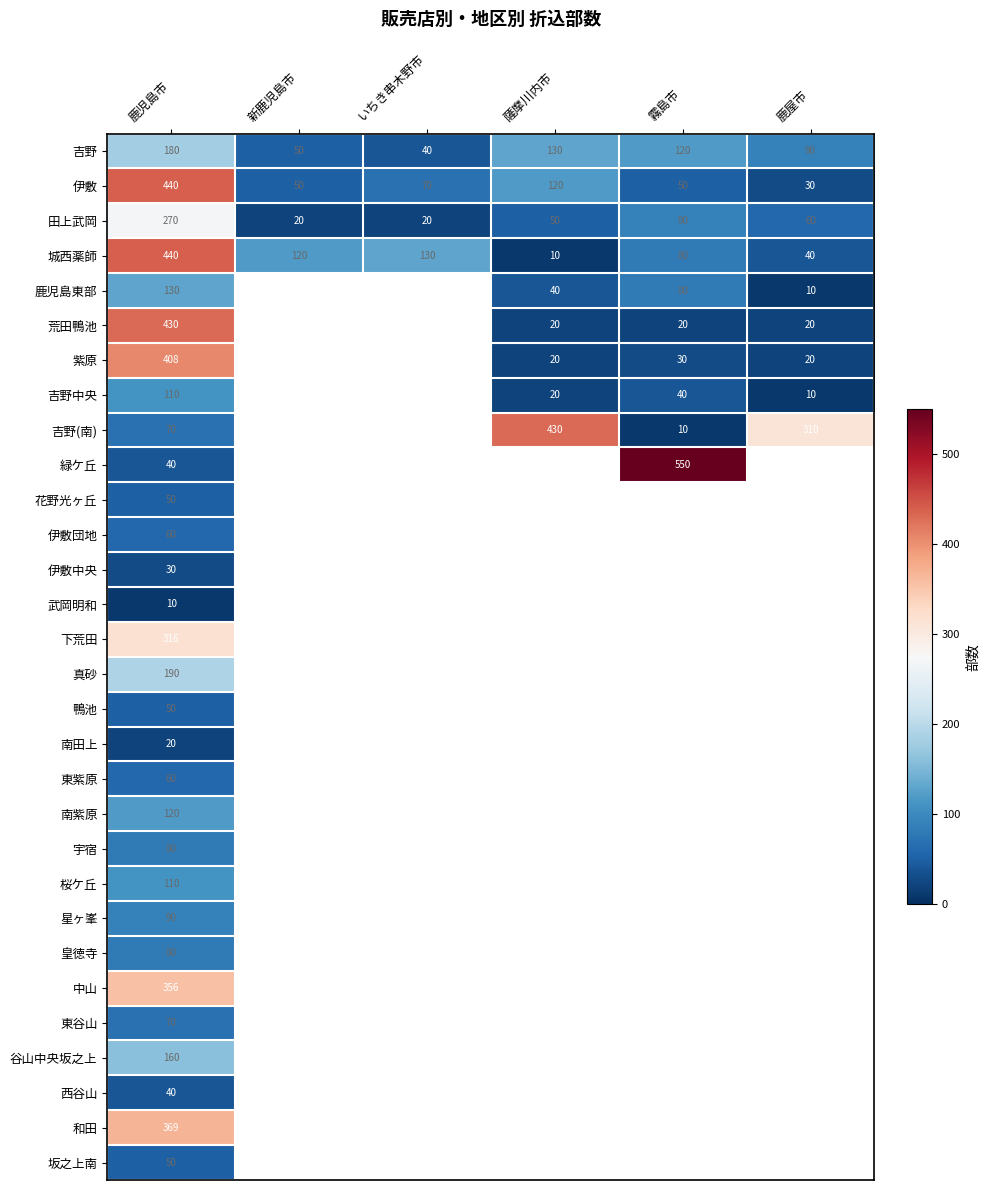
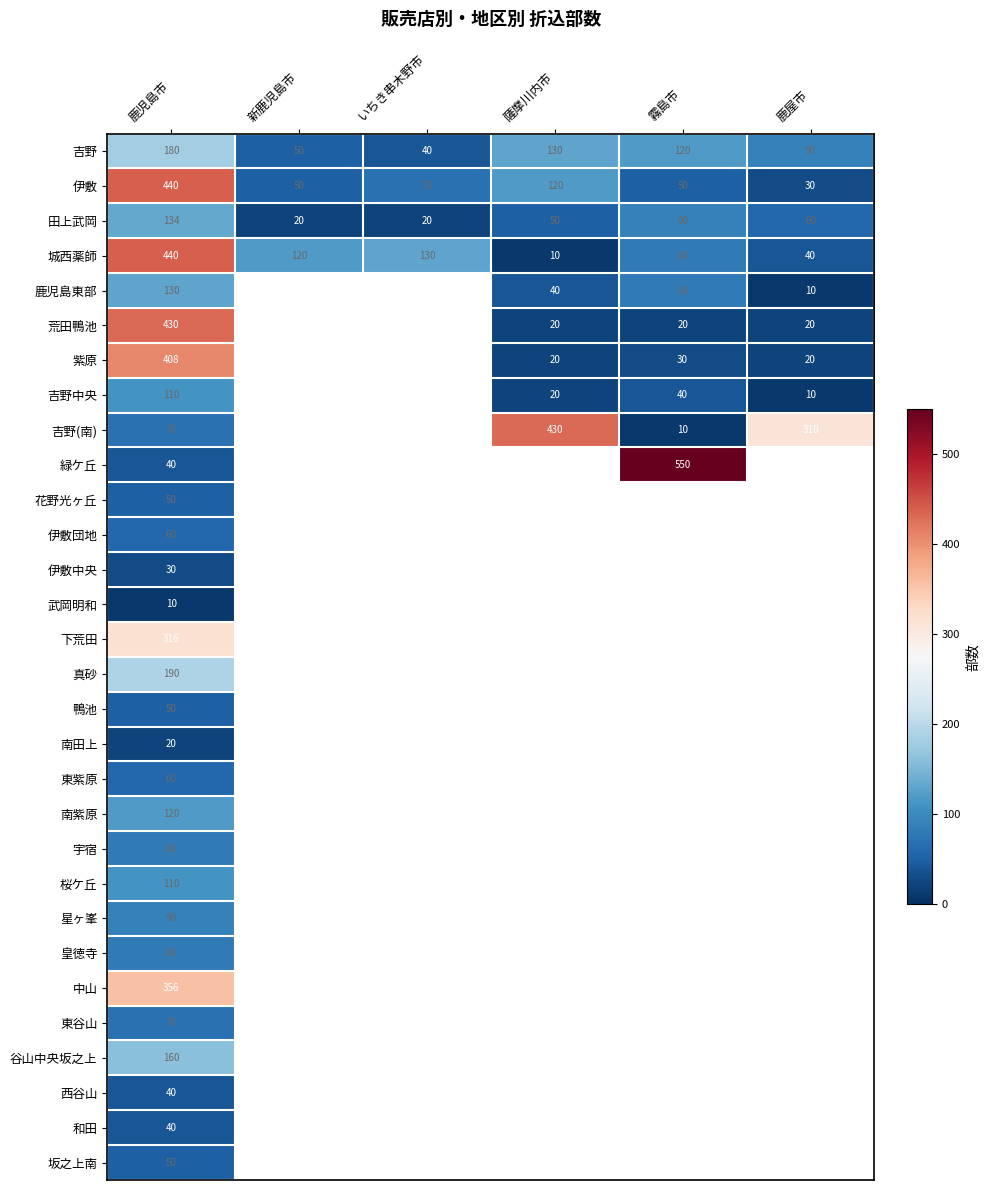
田上武岡, 鹿児島市: 270 -> 134
和田, 鹿児島市: 369 -> 40
